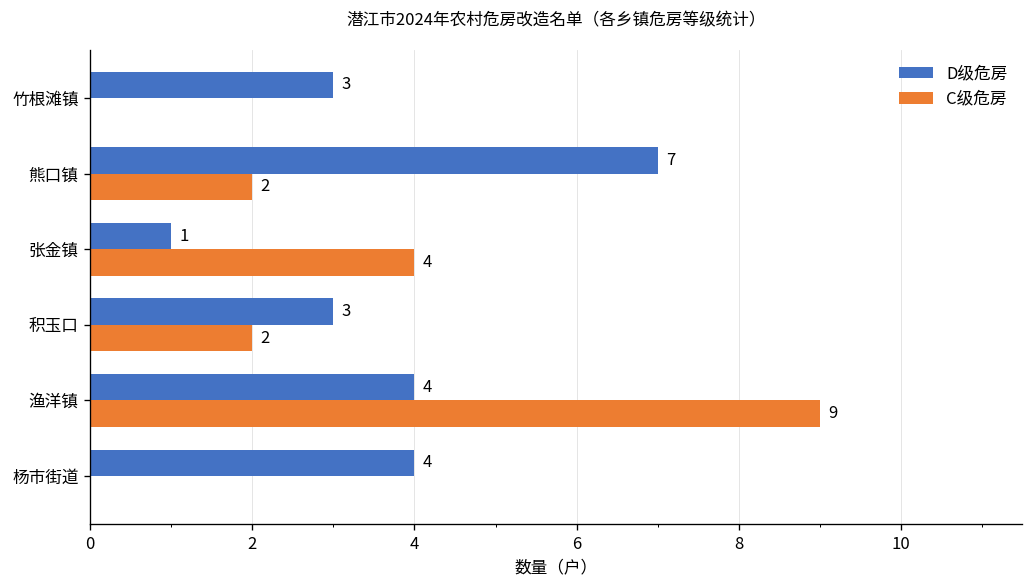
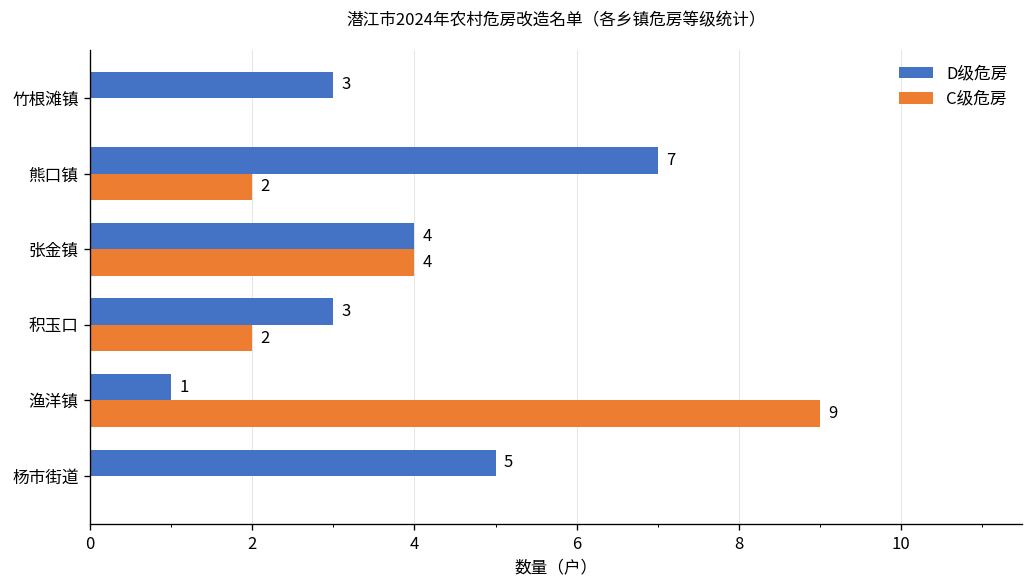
D级危房, 张金镇: 1 -> 4
D级危房, 渔洋镇: 4 -> 1
D级危房, 杨市街道: 4 -> 5
